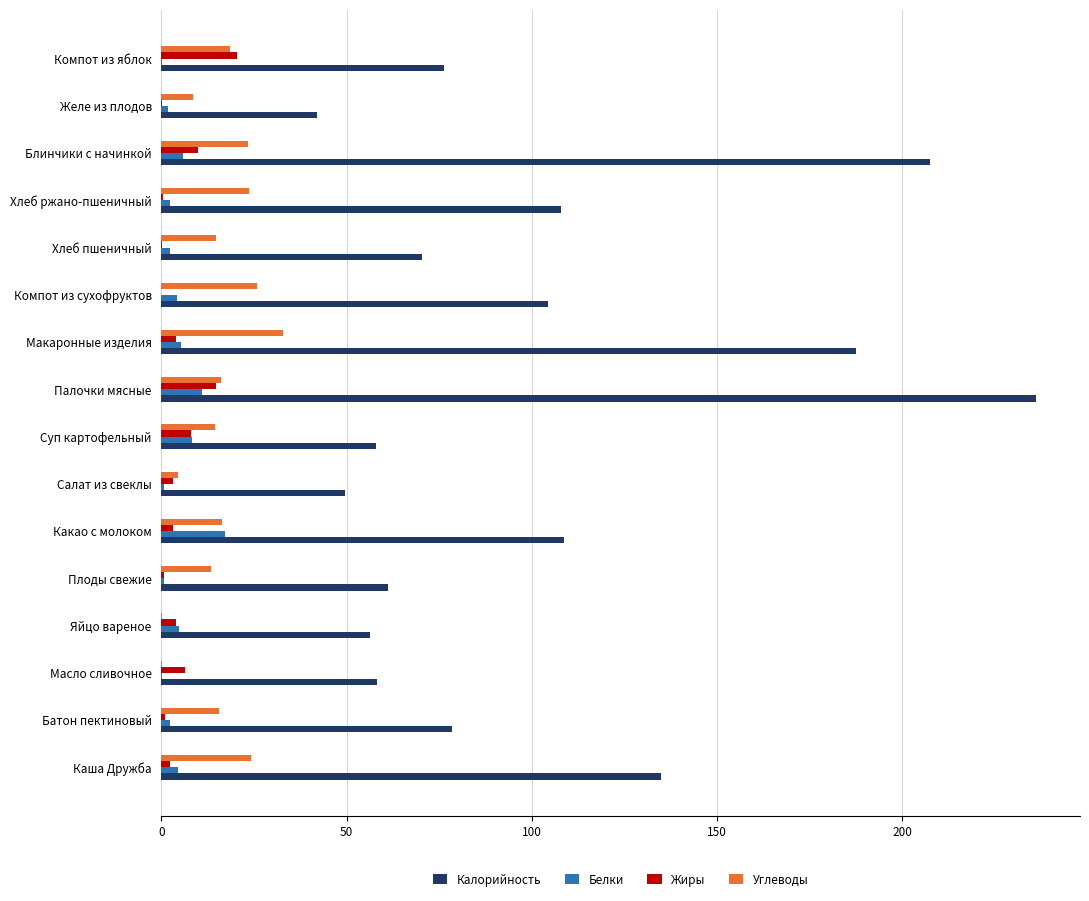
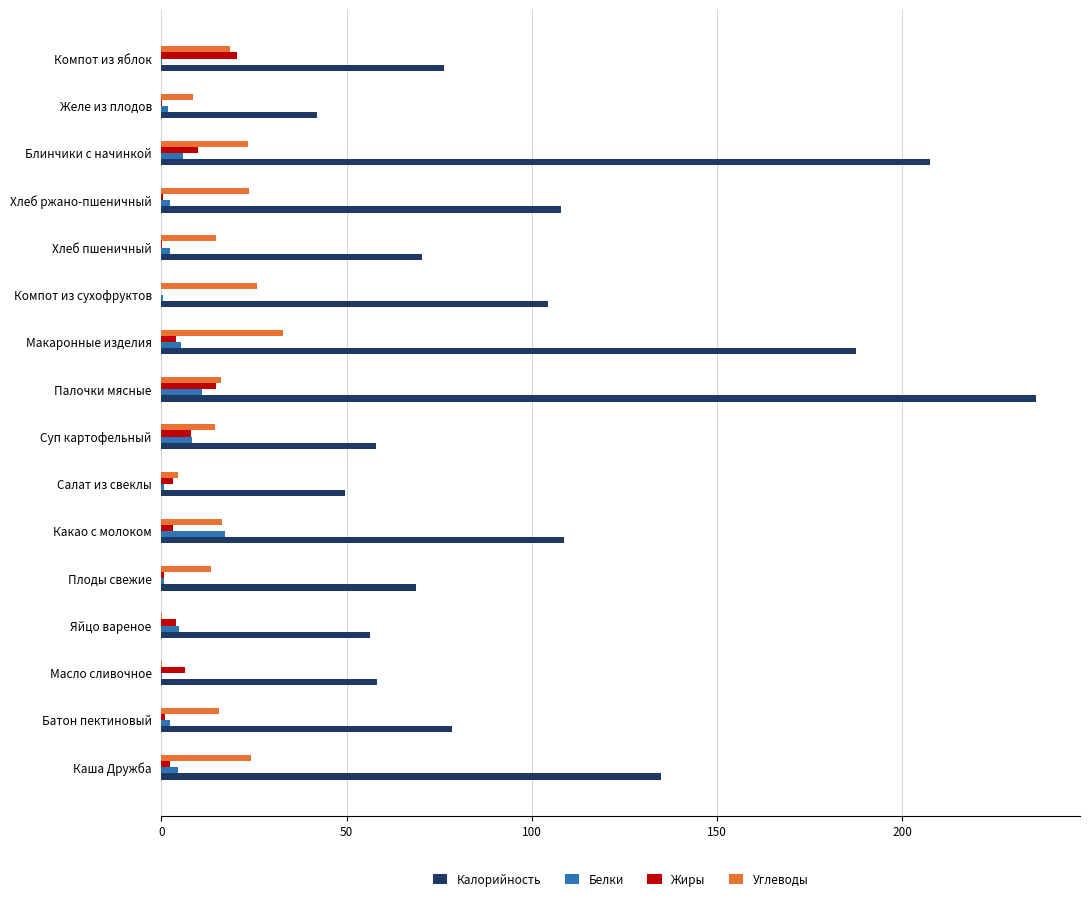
Белки, Компот из сухофруктов: 4 -> 0
Калорийность, Плоды свежие: 61 -> 69
